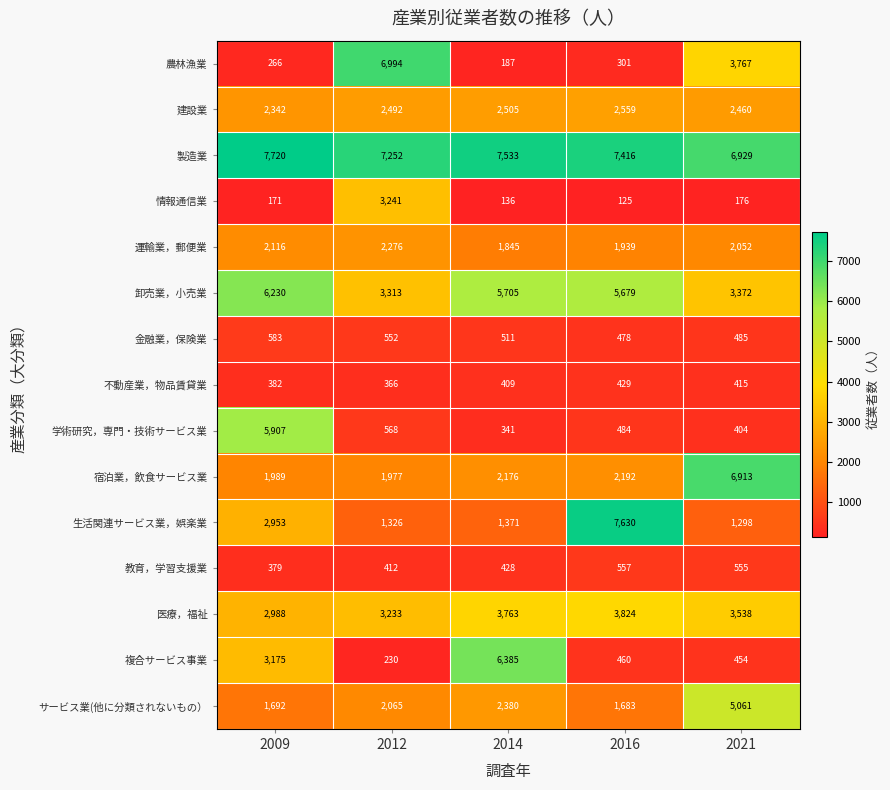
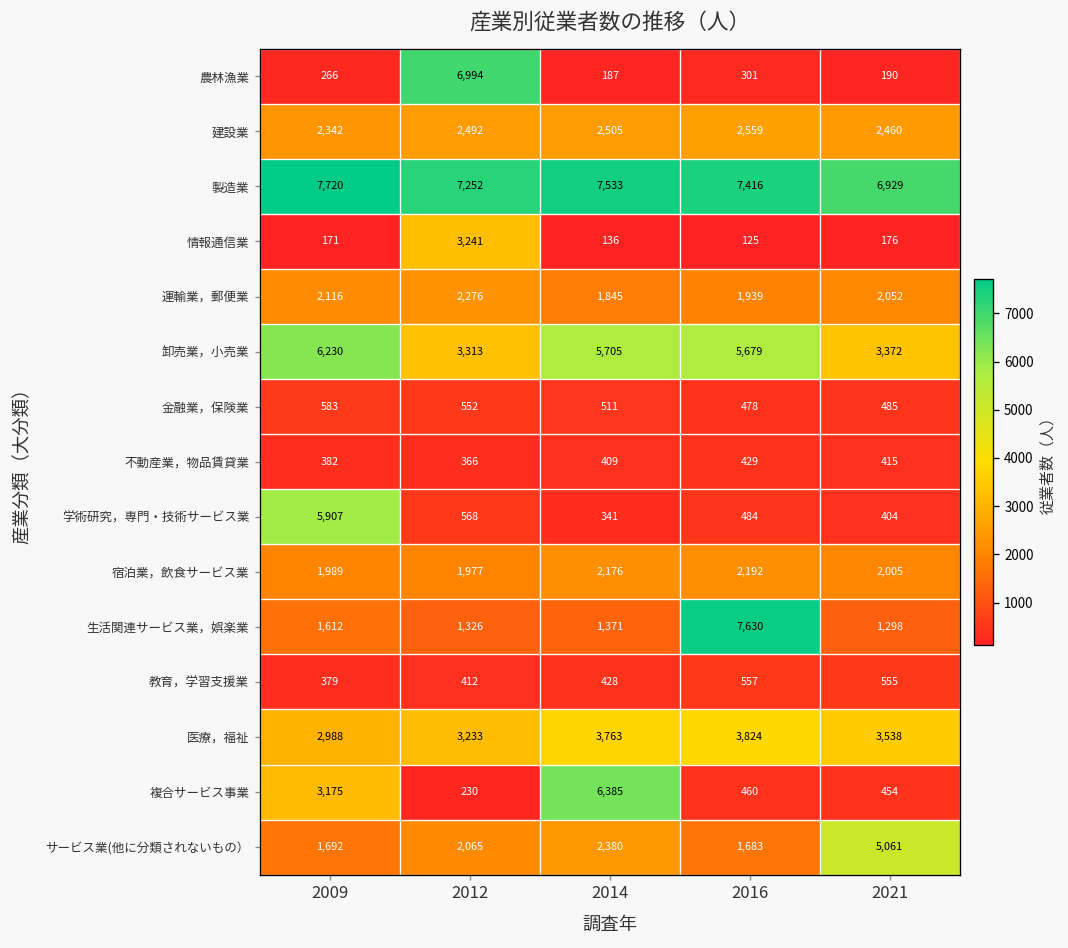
農林漁業, 2021: 3,767 -> 190
宿泊業，飲食サービス業, 2021: 6,913 -> 2,005
生活関連サービス業，娯楽業, 2009: 2,953 -> 1,612
